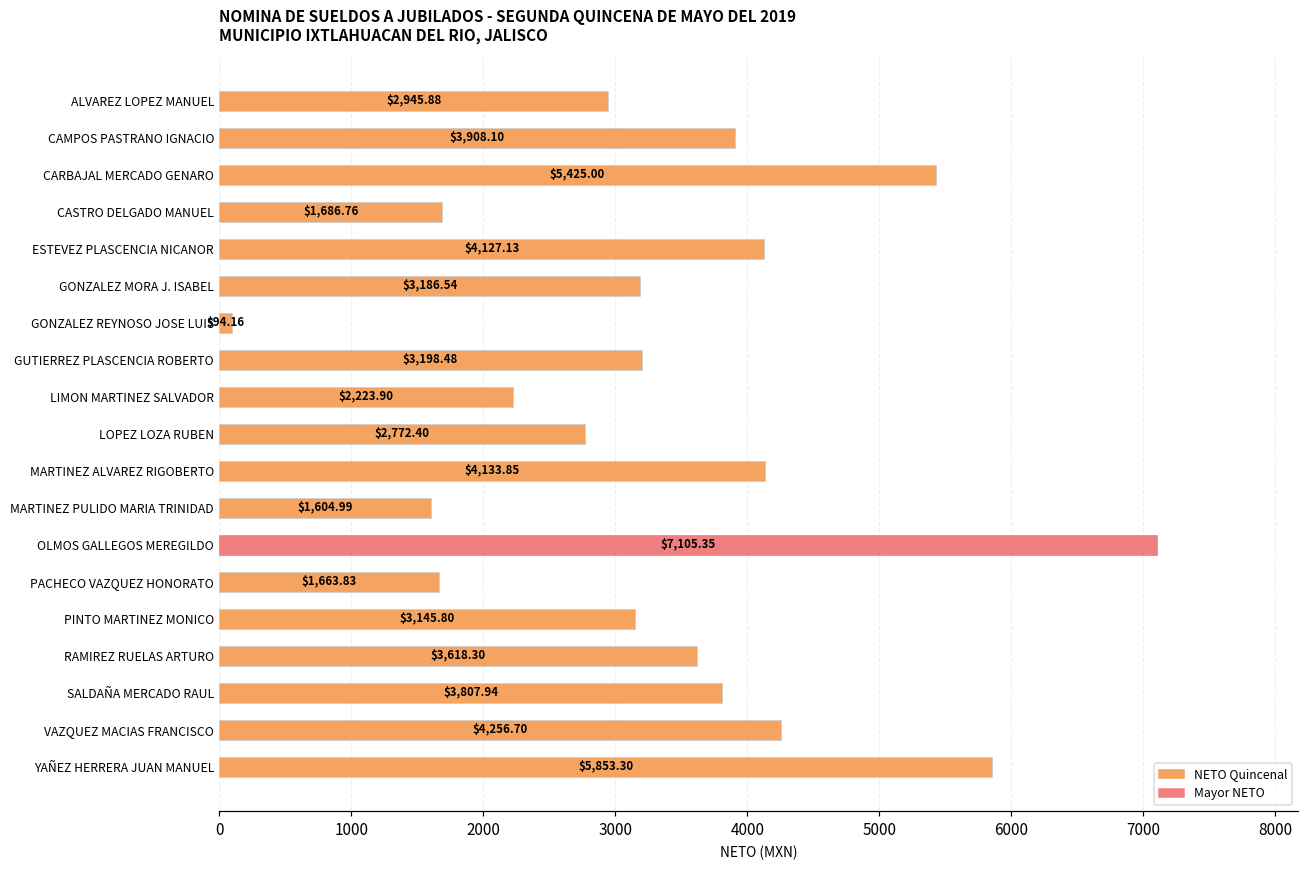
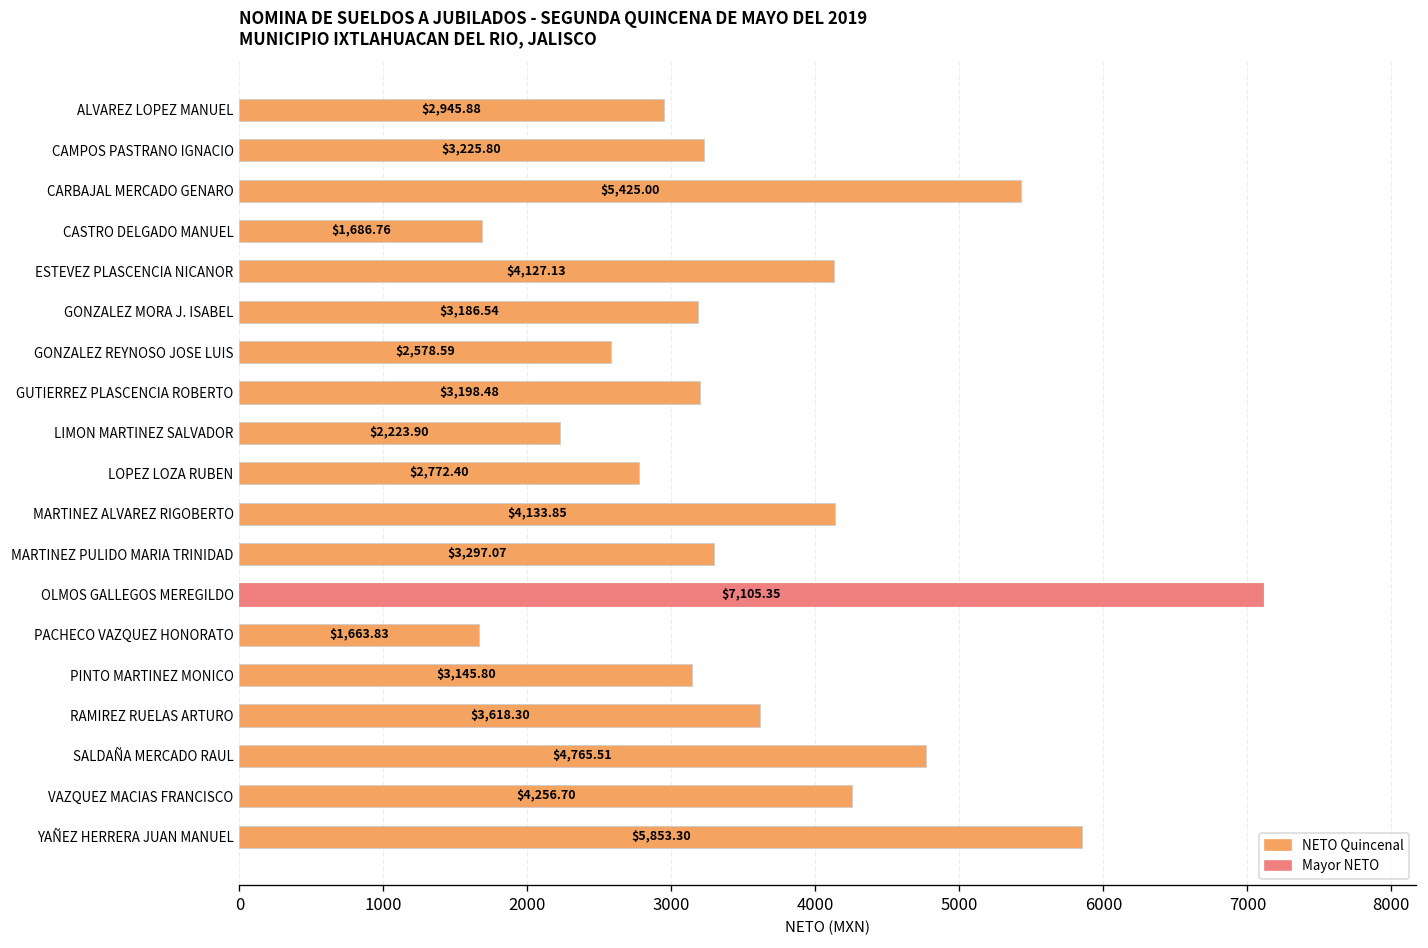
CAMPOS PASTRANO IGNACIO: $3,908.10 -> $3,225.80
GONZALEZ REYNOSO JOSE LUIS: $94.16 -> $2,578.59
MARTINEZ PULIDO MARIA TRINIDAD: $1,604.99 -> $3,297.07
SALDAÑA MERCADO RAUL: $3,807.94 -> $4,765.51
